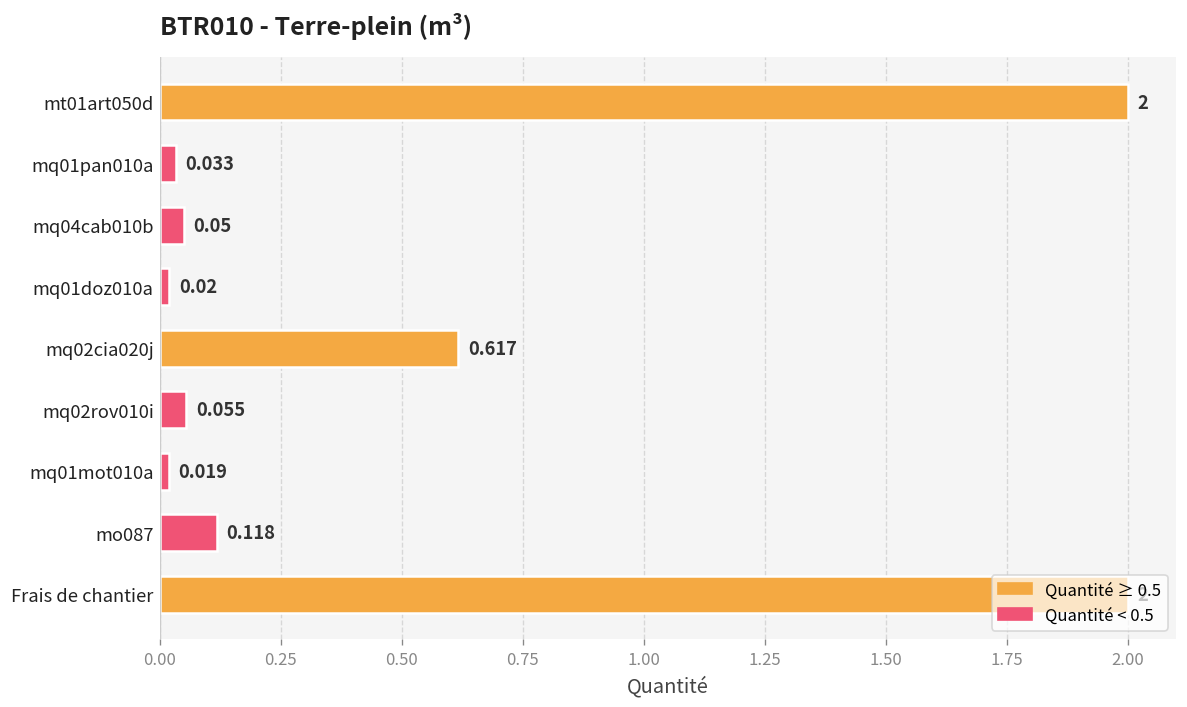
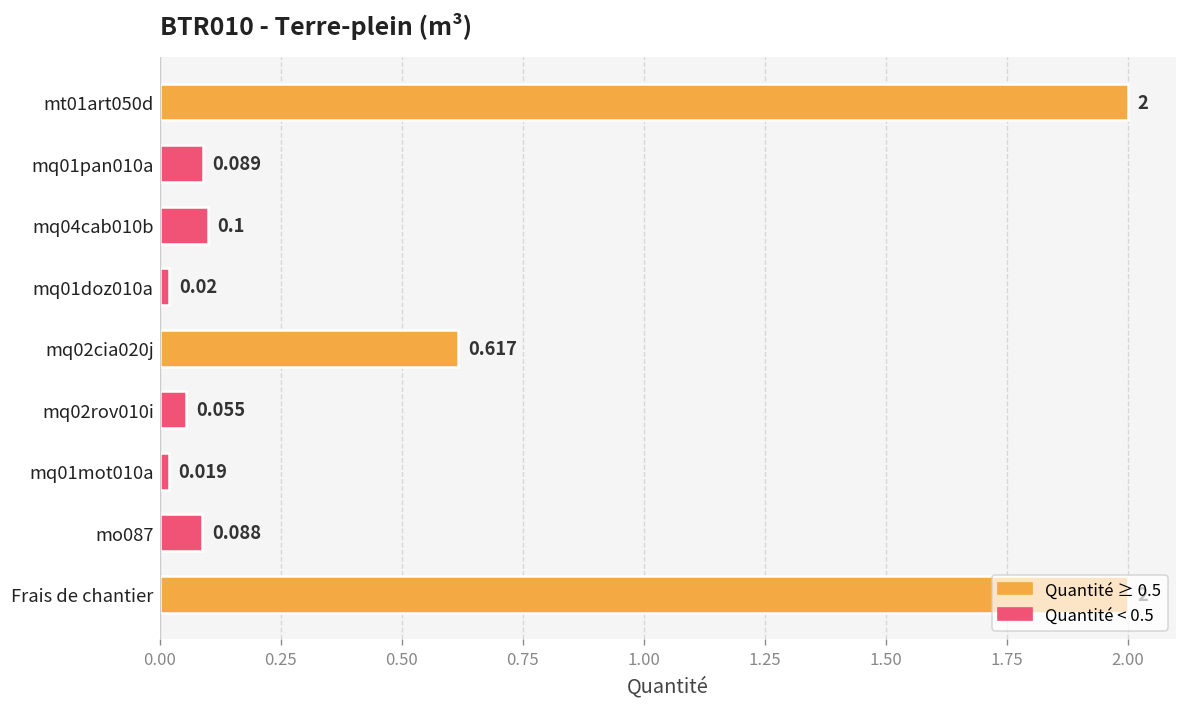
mq01pan010a: 0.033 -> 0.089
mq04cab010b: 0.05 -> 0.1
mo087: 0.118 -> 0.088
